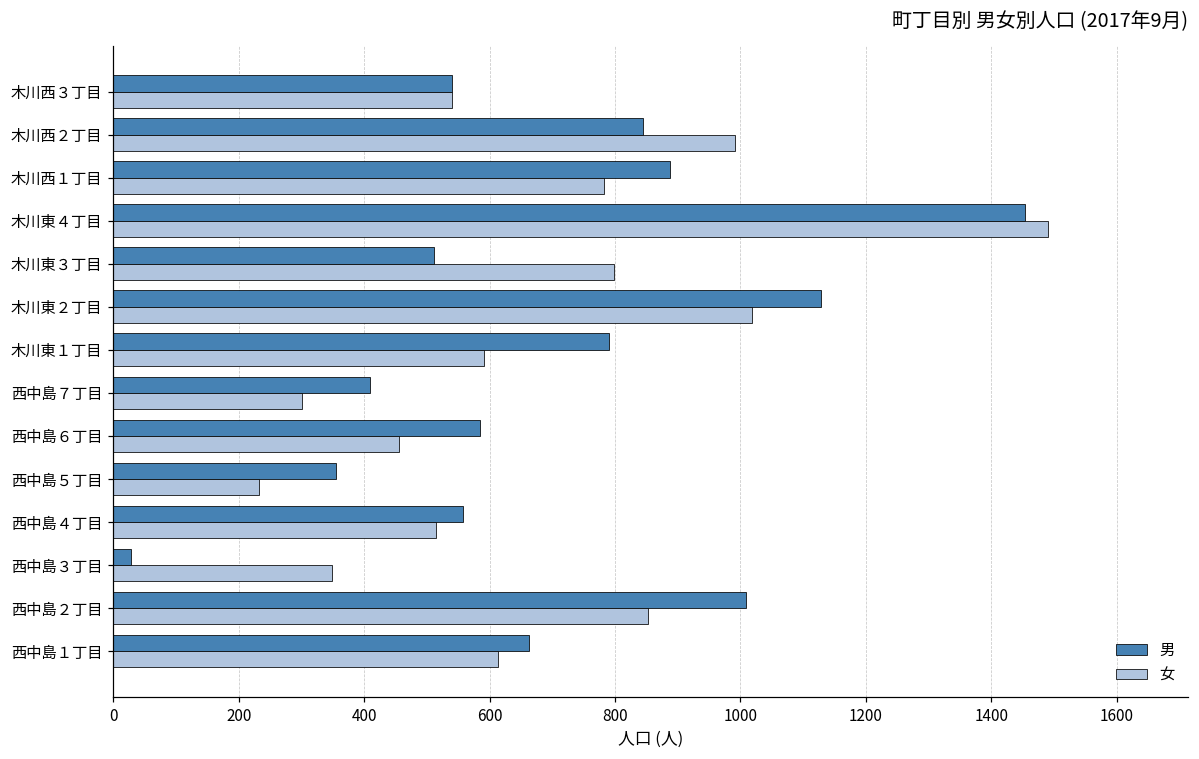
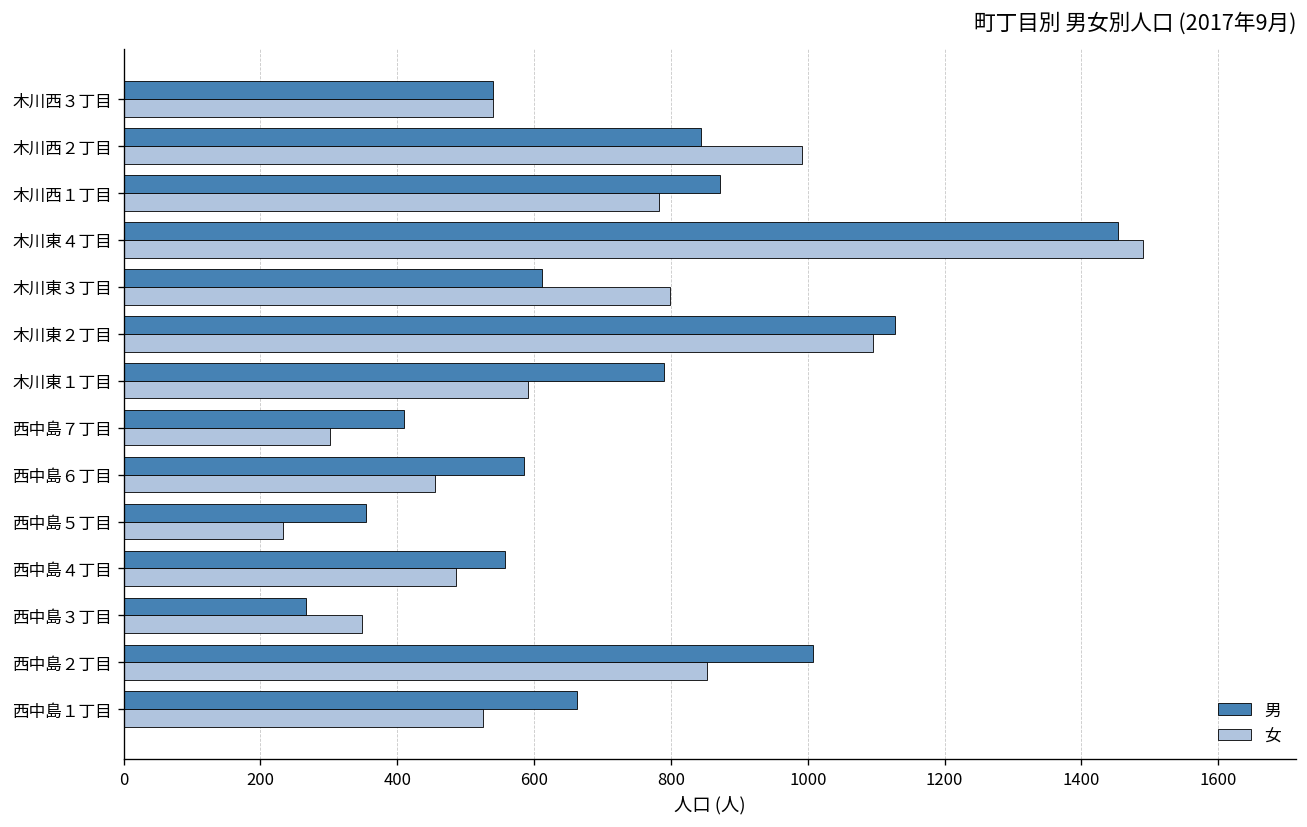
男, 木川西１丁目: 890 -> 870
男, 木川東３丁目: 510 -> 610
女, 木川東２丁目: 1020 -> 1100
女, 西中島４丁目: 510 -> 490
男, 西中島３丁目: 30 -> 270
女, 西中島１丁目: 610 -> 530
